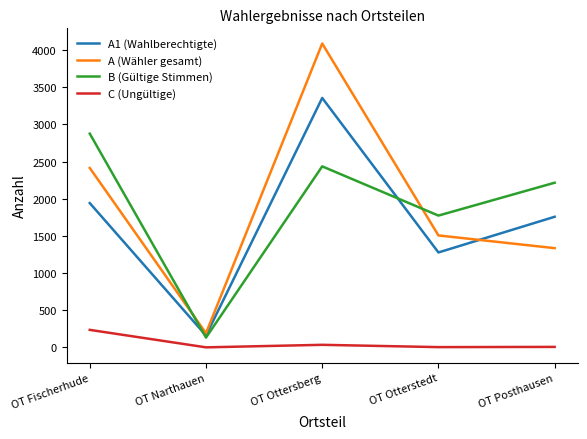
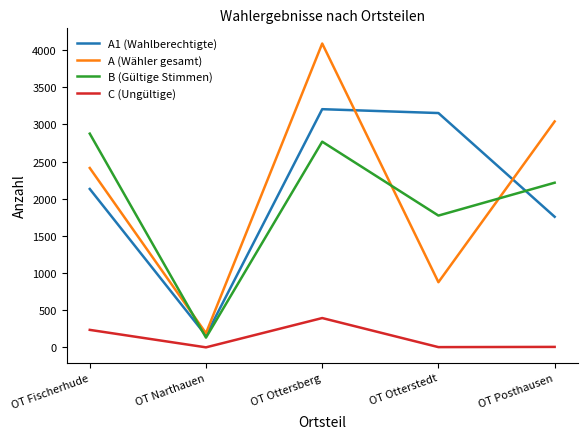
A1 (Wahlberechtigte), OT Fischerhude: 1900 -> 2100
A1 (Wahlberechtigte), OT Ottersberg: 3400 -> 3200
B (Gültige Stimmen), OT Ottersberg: 2400 -> 2800
C (Ungültige), OT Ottersberg: 0 -> 400
A1 (Wahlberechtigte), OT Otterstedt: 1300 -> 3200
A (Wähler gesamt), OT Otterstedt: 1500 -> 900
A (Wähler gesamt), OT Posthausen: 1300 -> 3000
